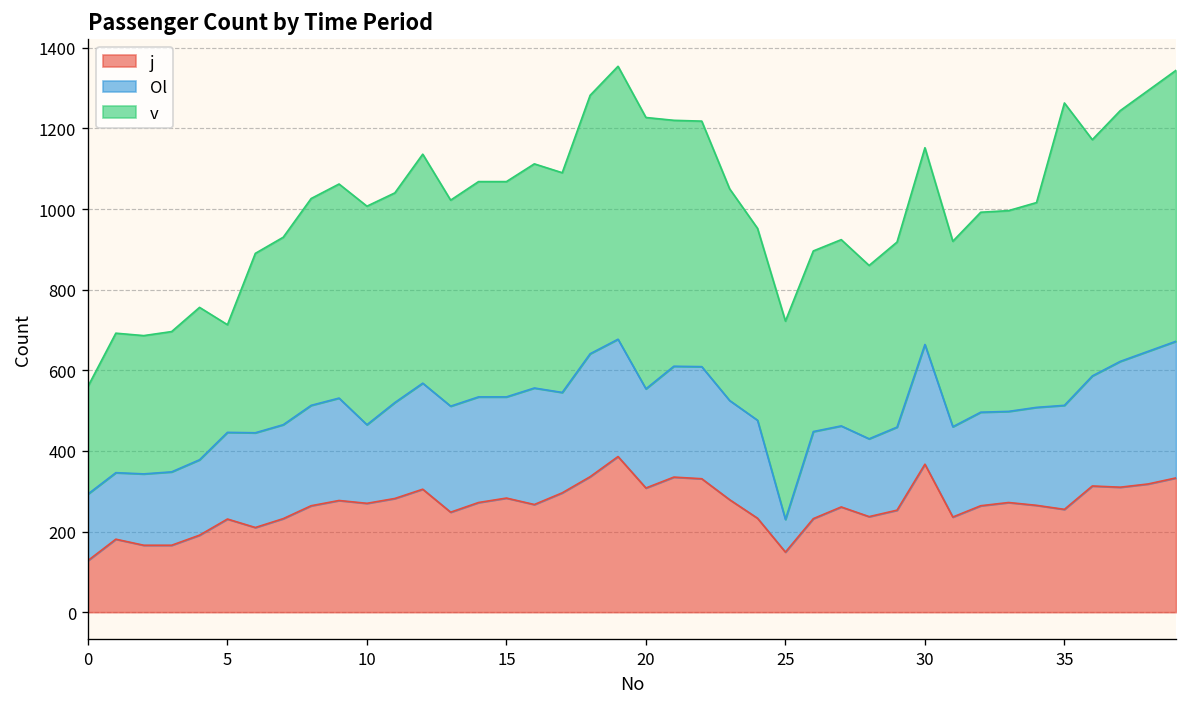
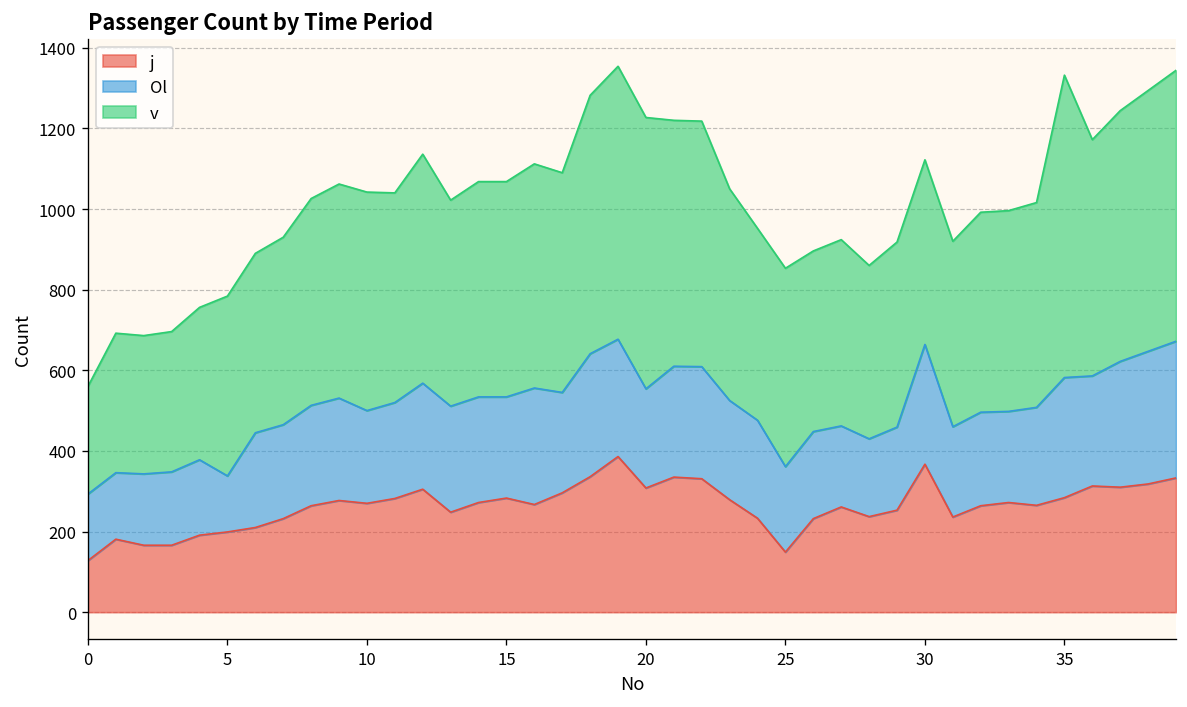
j, 5: 230 -> 200
Ol, 5: 220 -> 140
v, 5: 270 -> 450
Ol, 10: 200 -> 230
Ol, 25: 80 -> 210
v, 30: 490 -> 460
j, 35: 260 -> 280
Ol, 35: 260 -> 300
